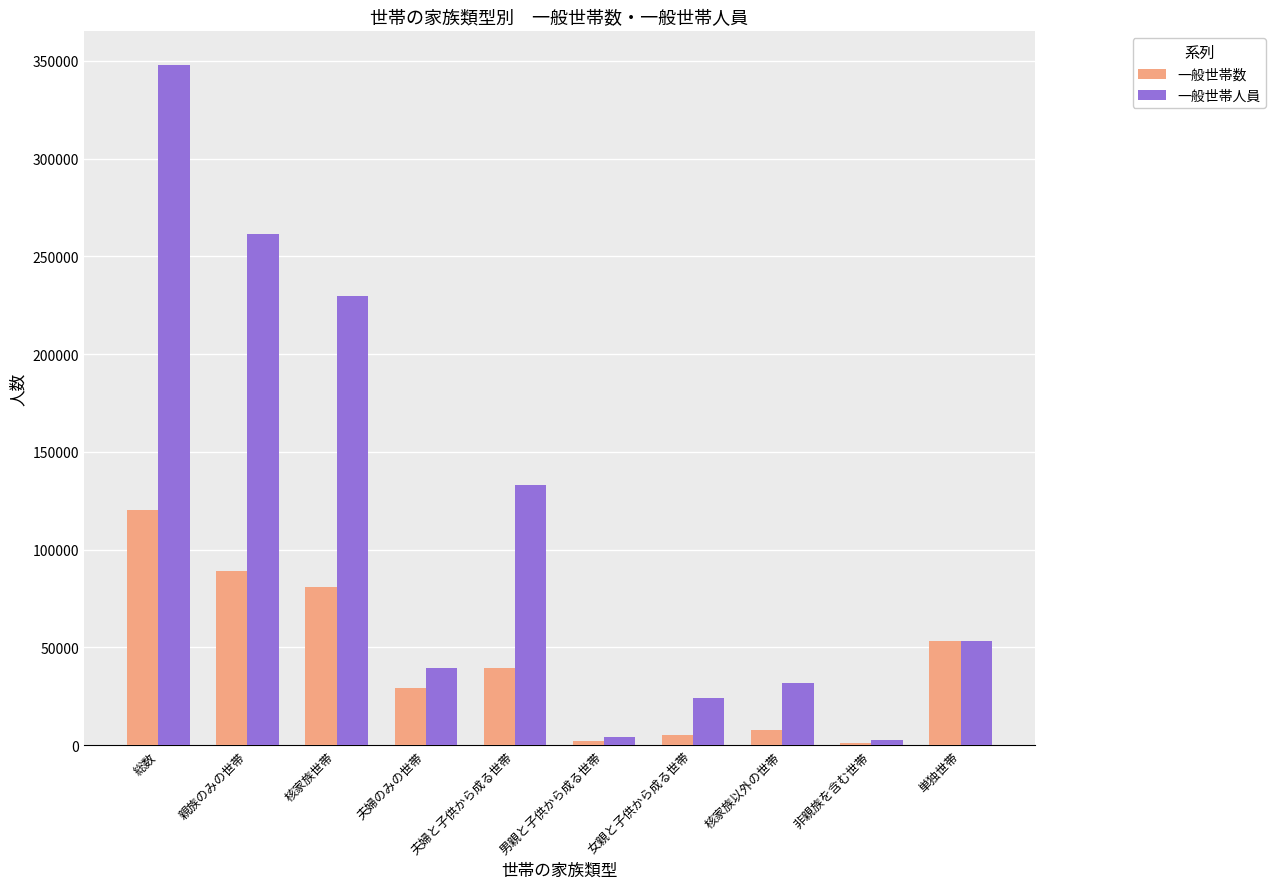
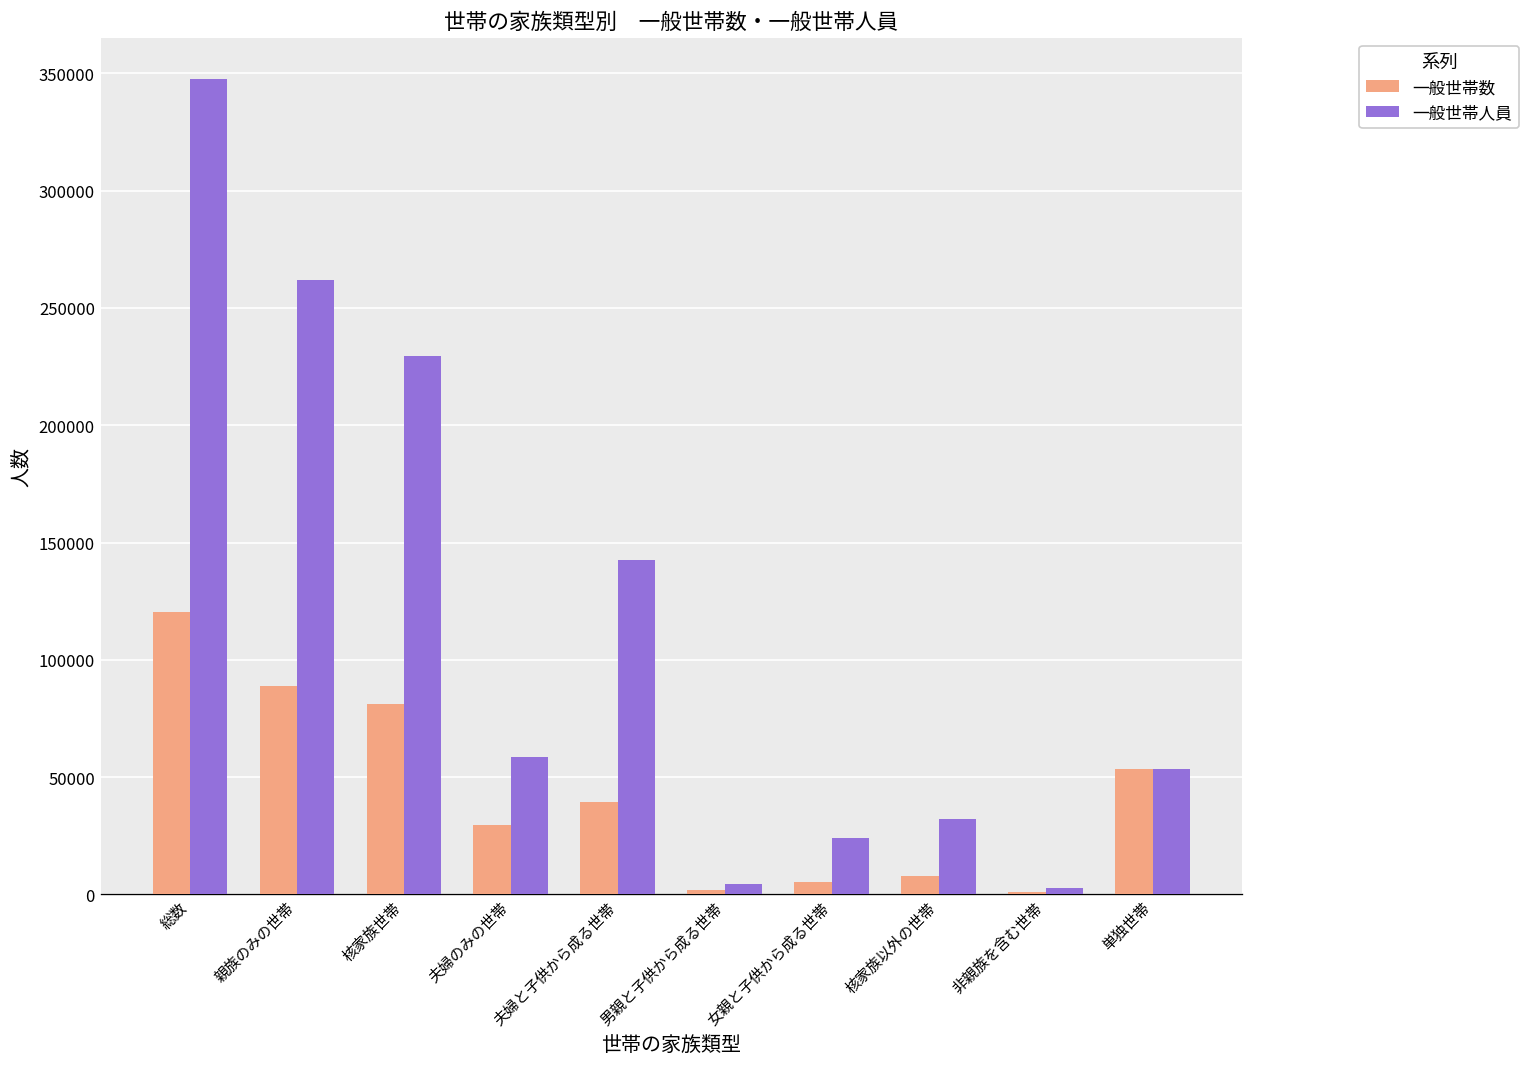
一般世帯人員, 夫婦のみの世帯: 40000 -> 59000
一般世帯人員, 夫婦と子供から成る世帯: 133000 -> 143000
